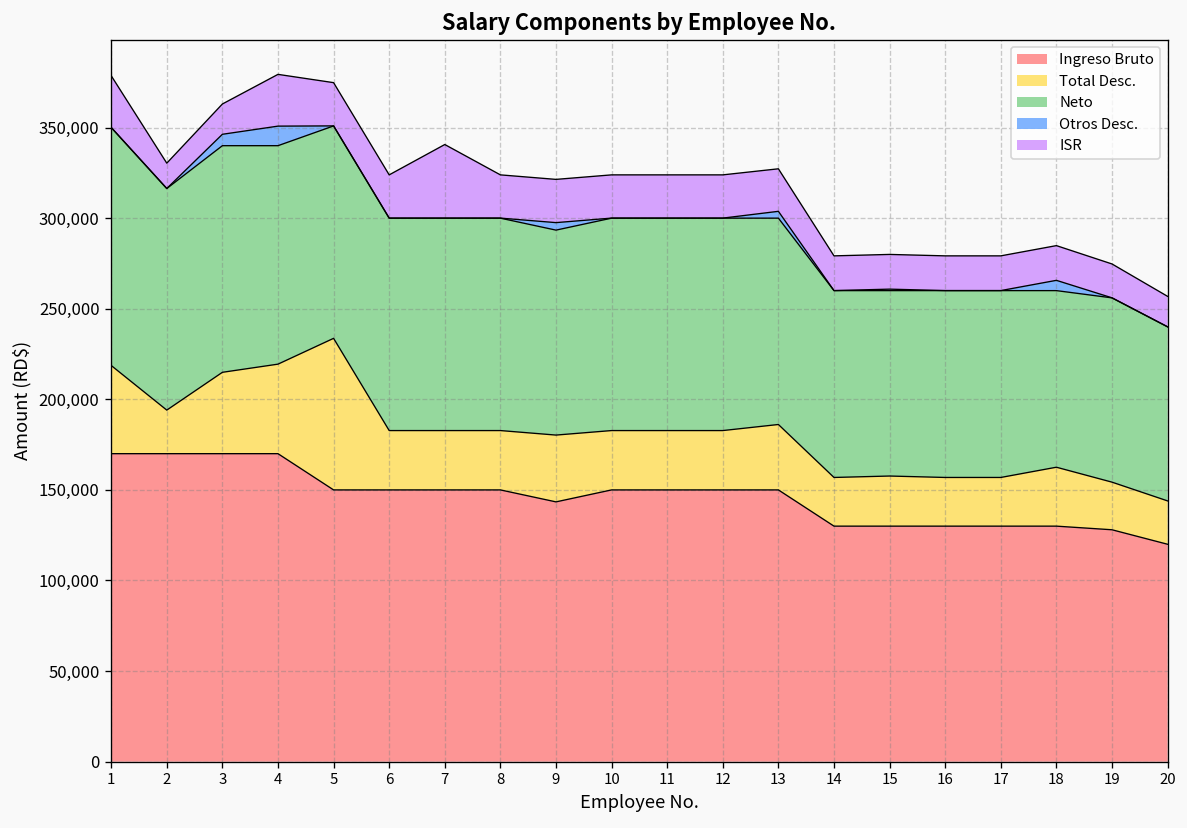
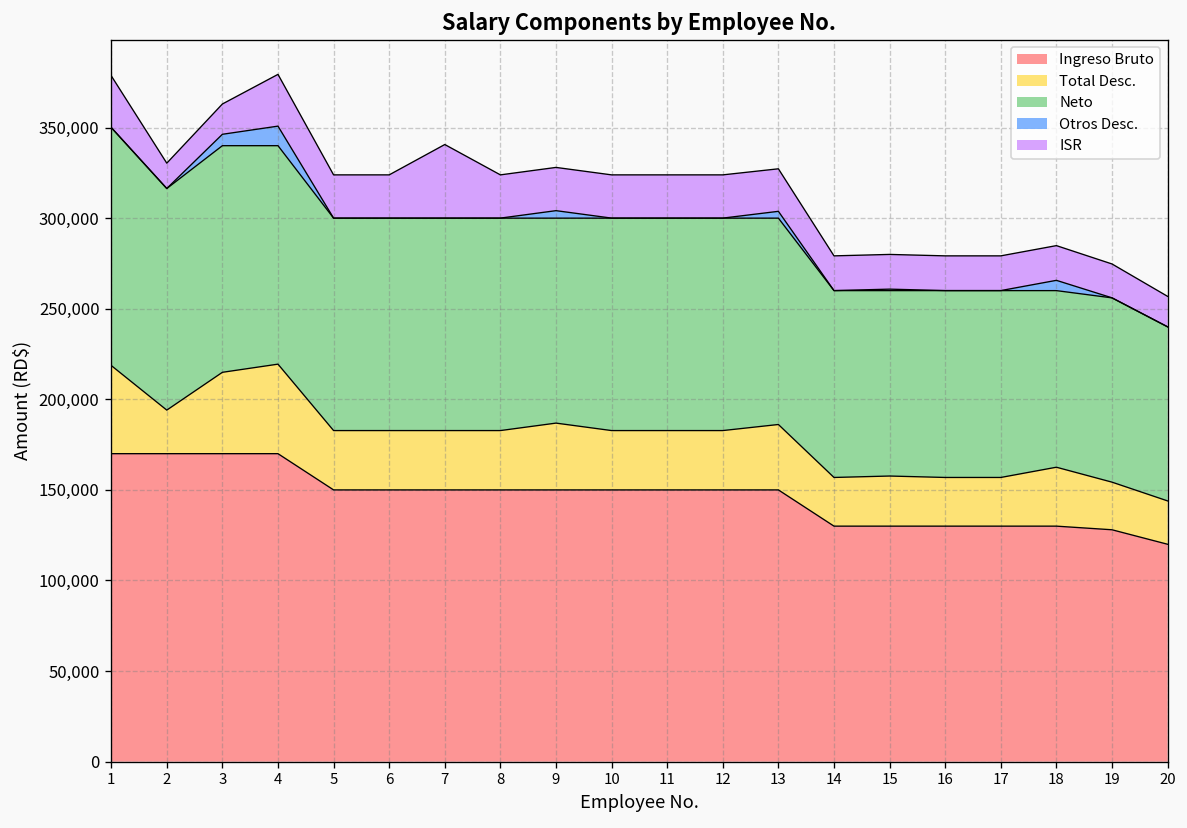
Total Desc., 5: 84,000 -> 33,000
Ingreso Bruto, 9: 143,000 -> 150,000
